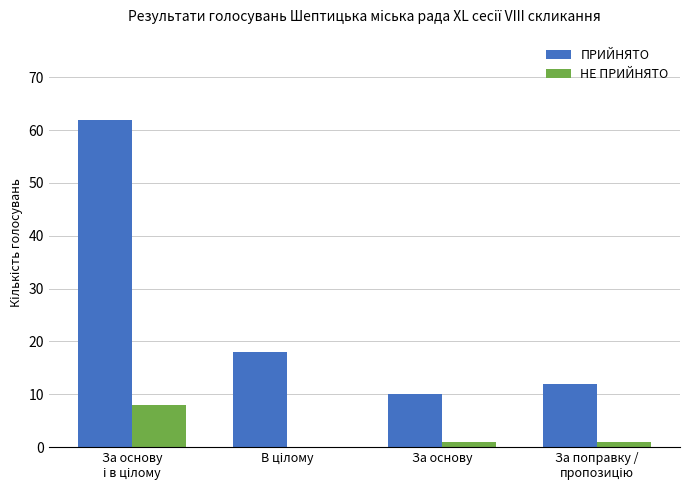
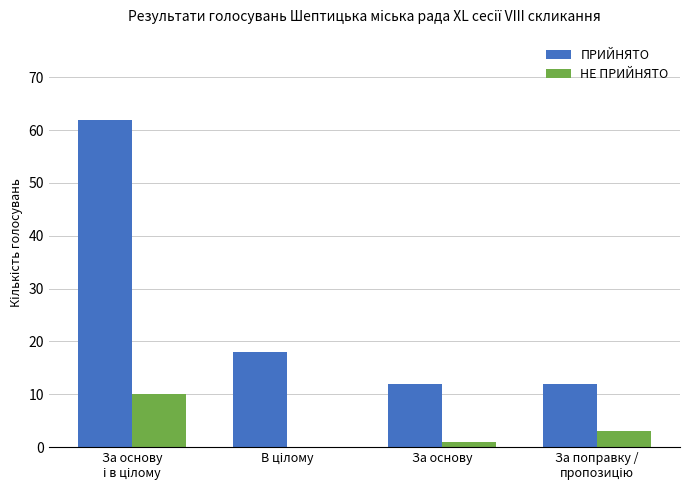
НЕ ПРИЙНЯТО, За основу і в цілому: 8 -> 10
ПРИЙНЯТО, За основу: 10 -> 12
НЕ ПРИЙНЯТО, За поправку / пропозицію: 1 -> 3
